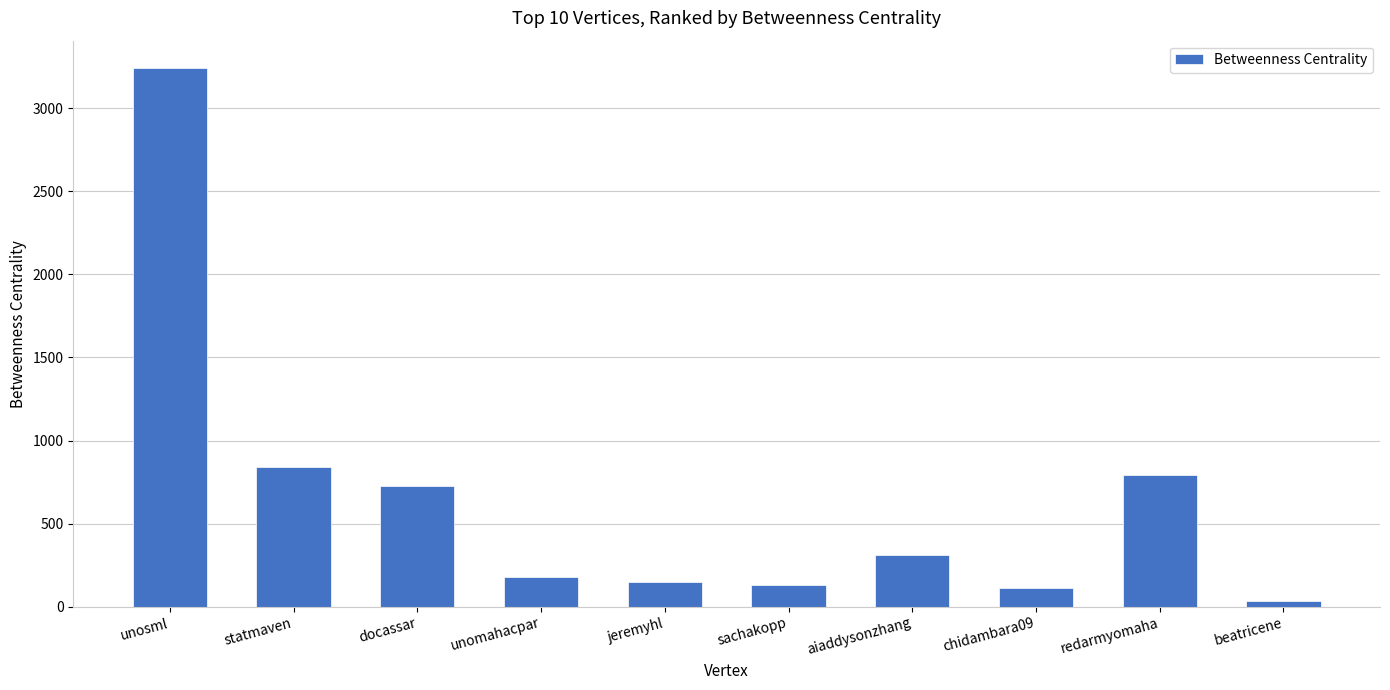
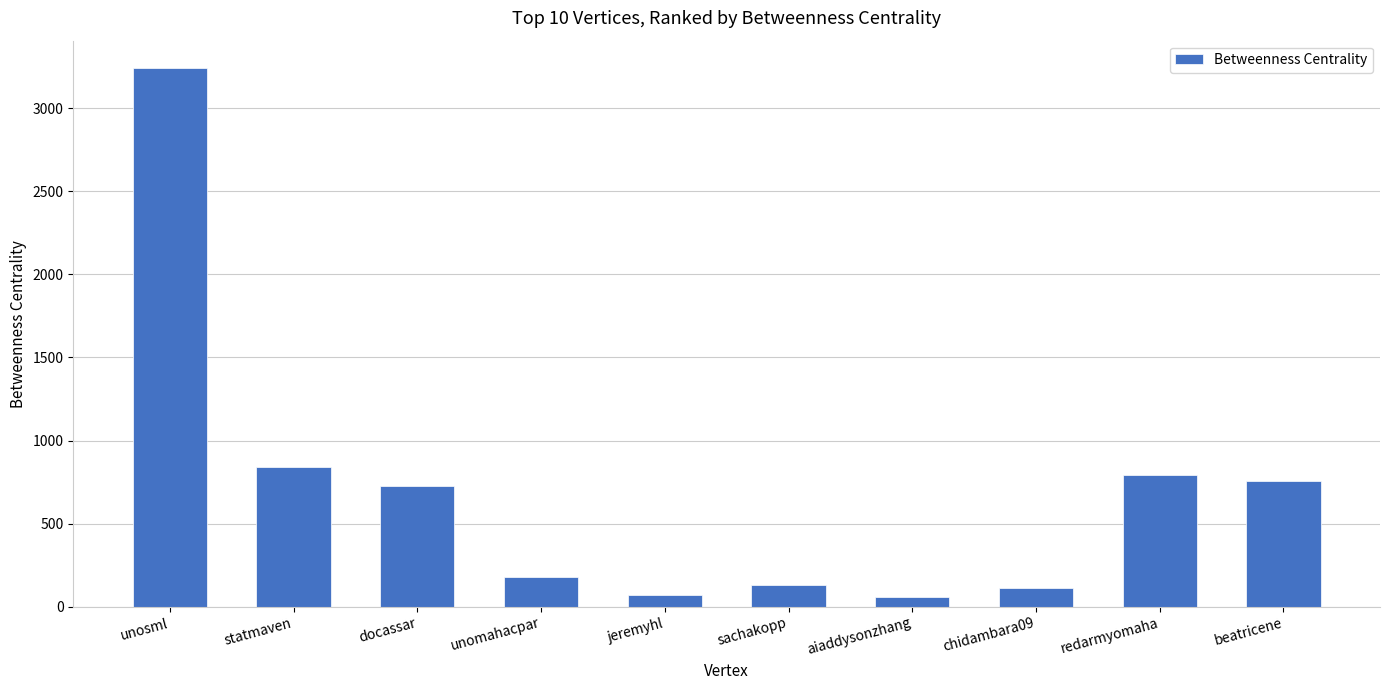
jeremyhl: 150 -> 70
aiaddysonzhang: 310 -> 60
beatricene: 30 -> 750
